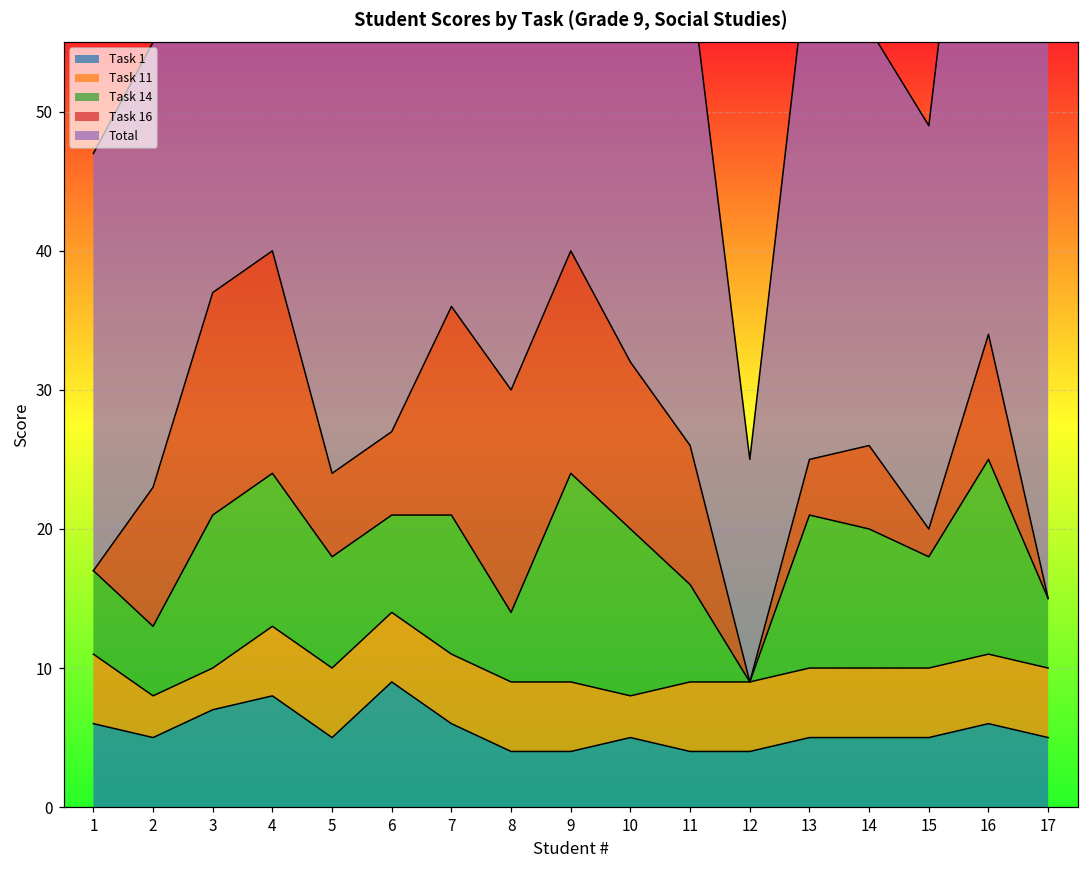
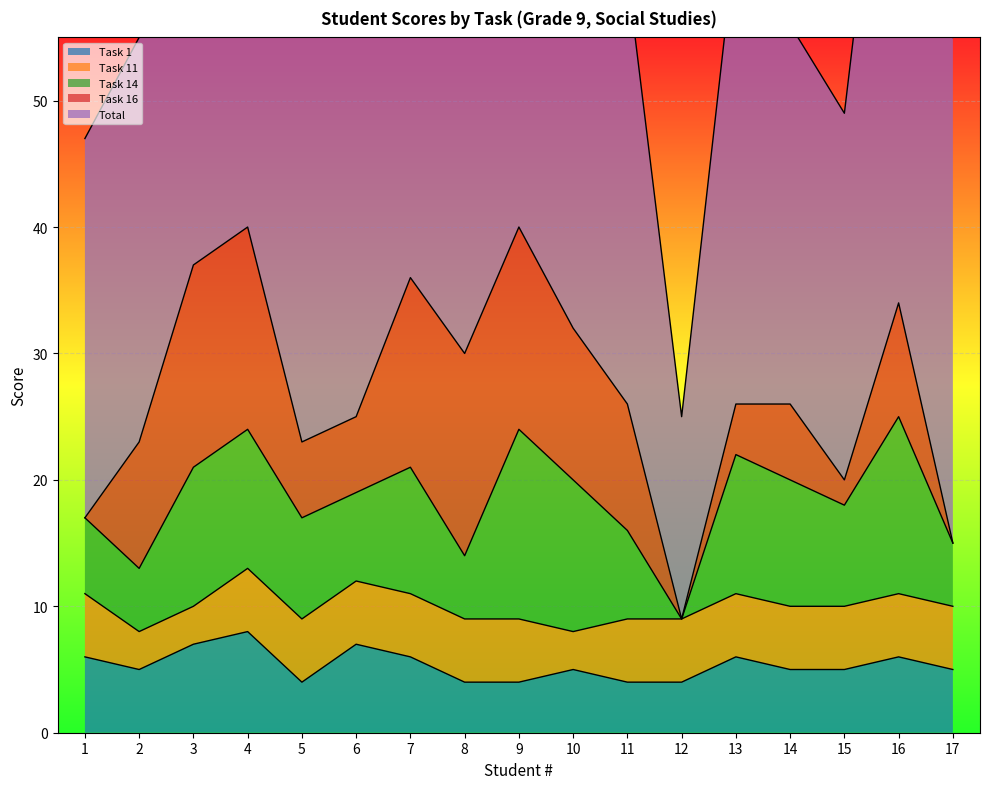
Task 1, 5: 5 -> 4
Task 1, 6: 9 -> 7
Task 1, 13: 5 -> 6
